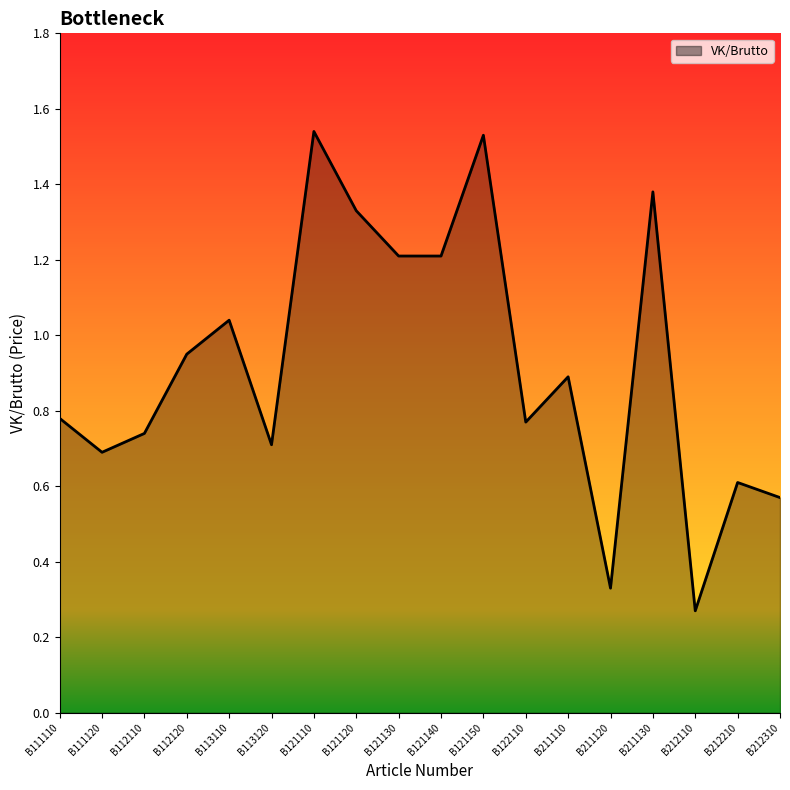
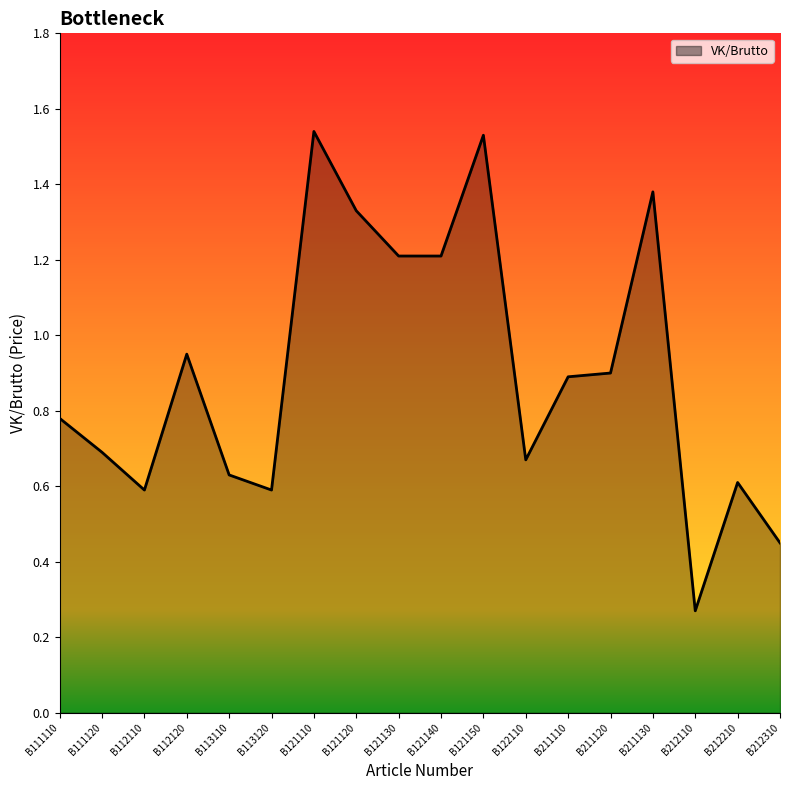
B112110: 0.74 -> 0.59
B113110: 1.04 -> 0.63
B113120: 0.71 -> 0.59
B122110: 0.77 -> 0.67
B211120: 0.33 -> 0.90
B212310: 0.57 -> 0.45
